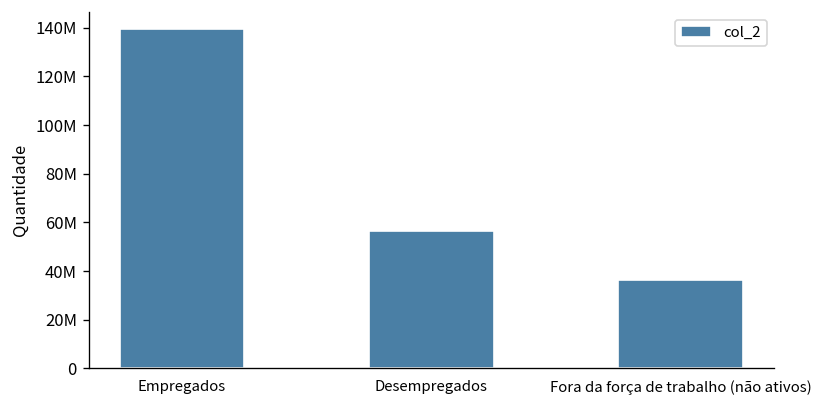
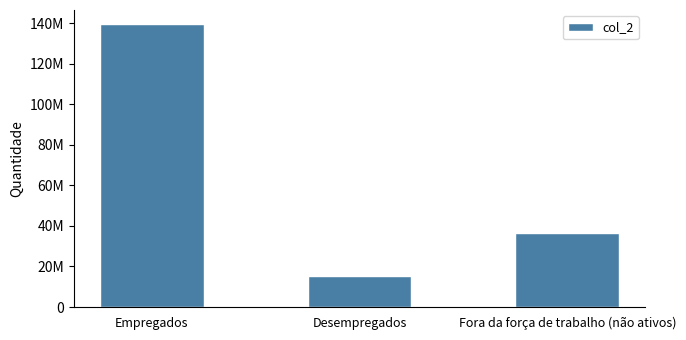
Desempregados: 57000000 -> 15000000
